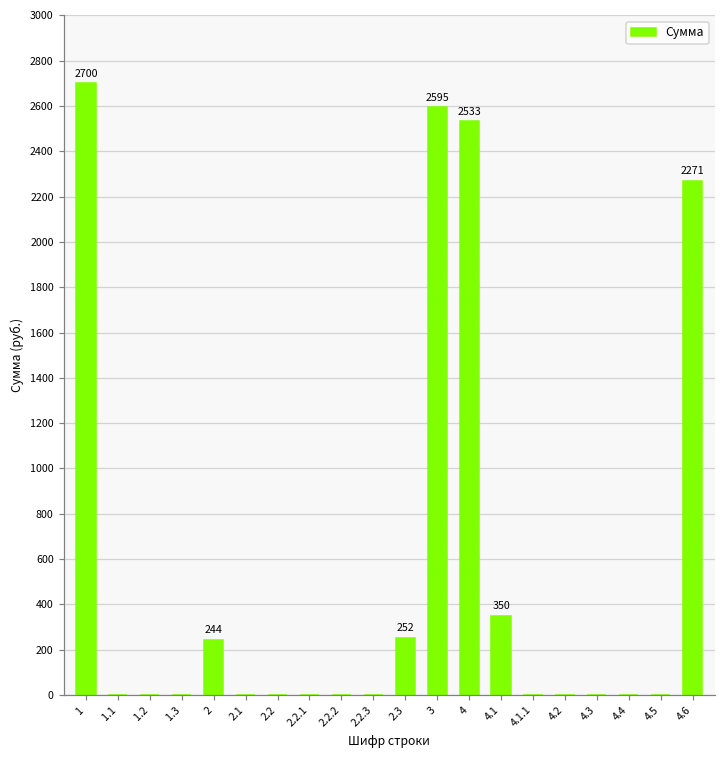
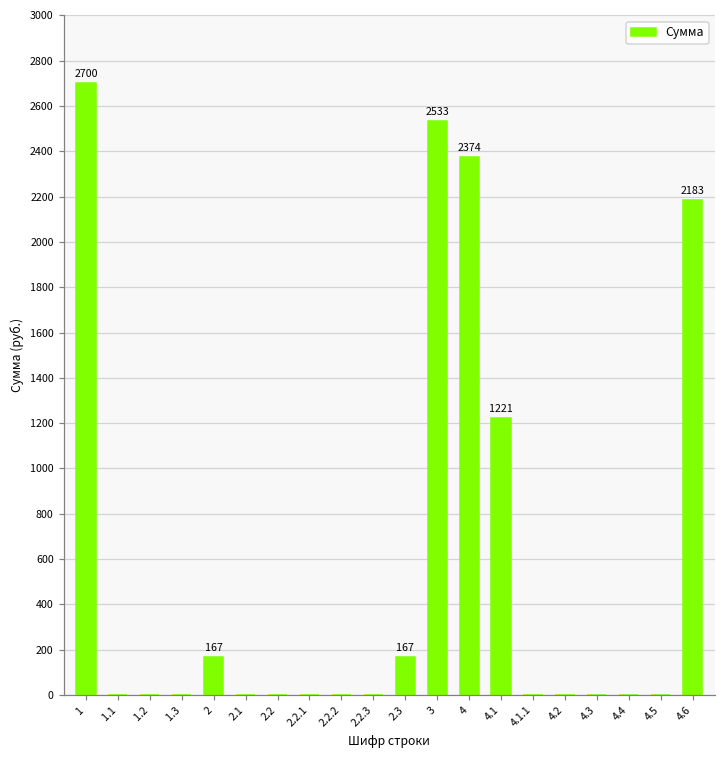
2: 244 -> 167
2.3: 252 -> 167
3: 2595 -> 2533
4: 2533 -> 2374
4.1: 350 -> 1221
4.6: 2271 -> 2183
